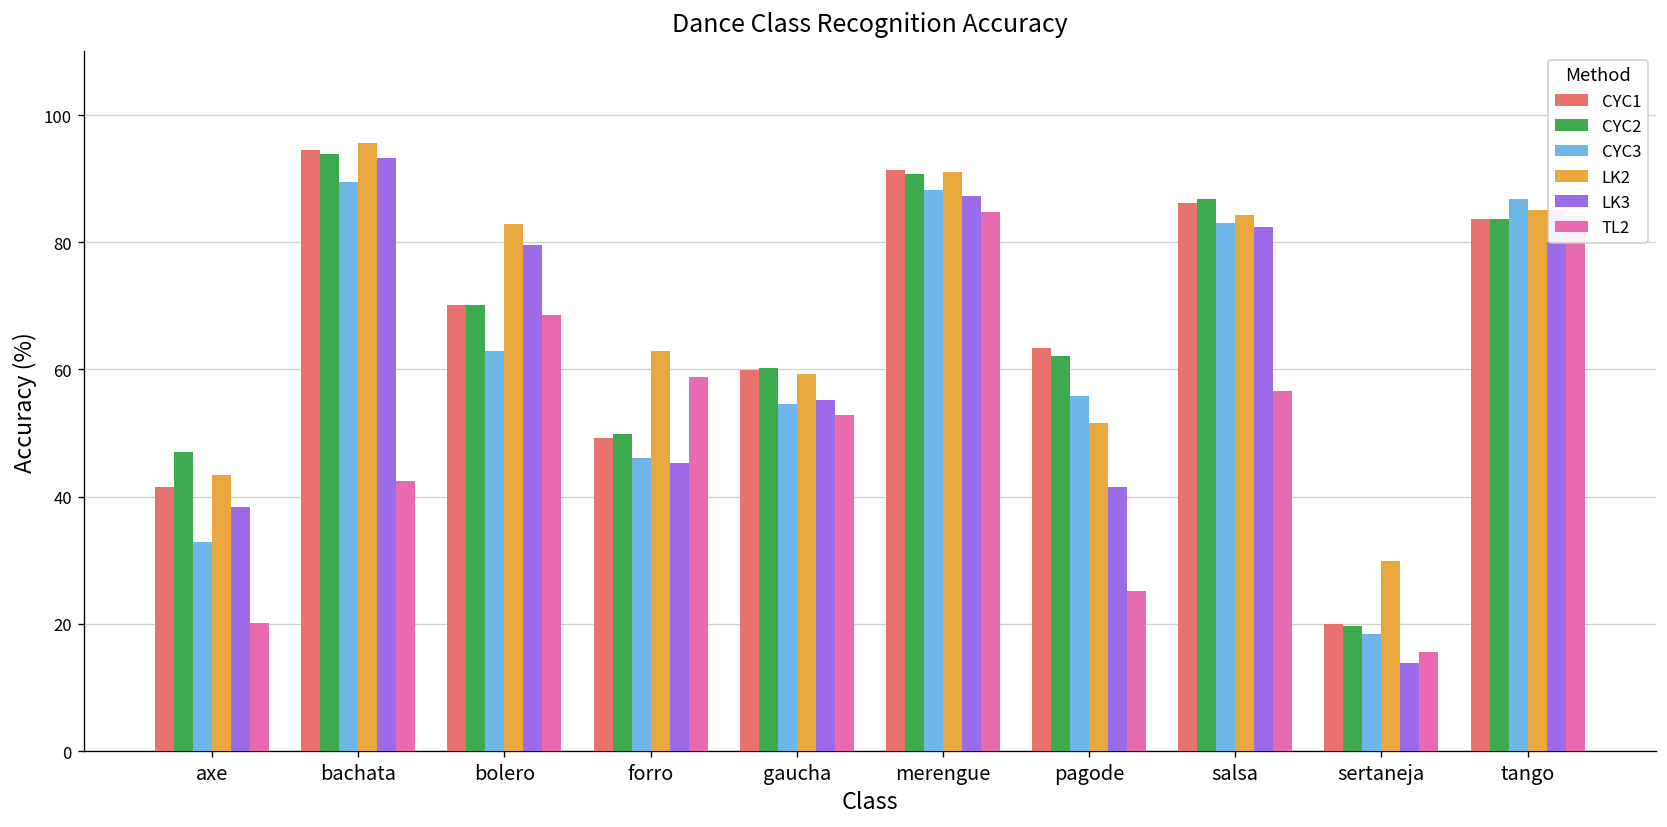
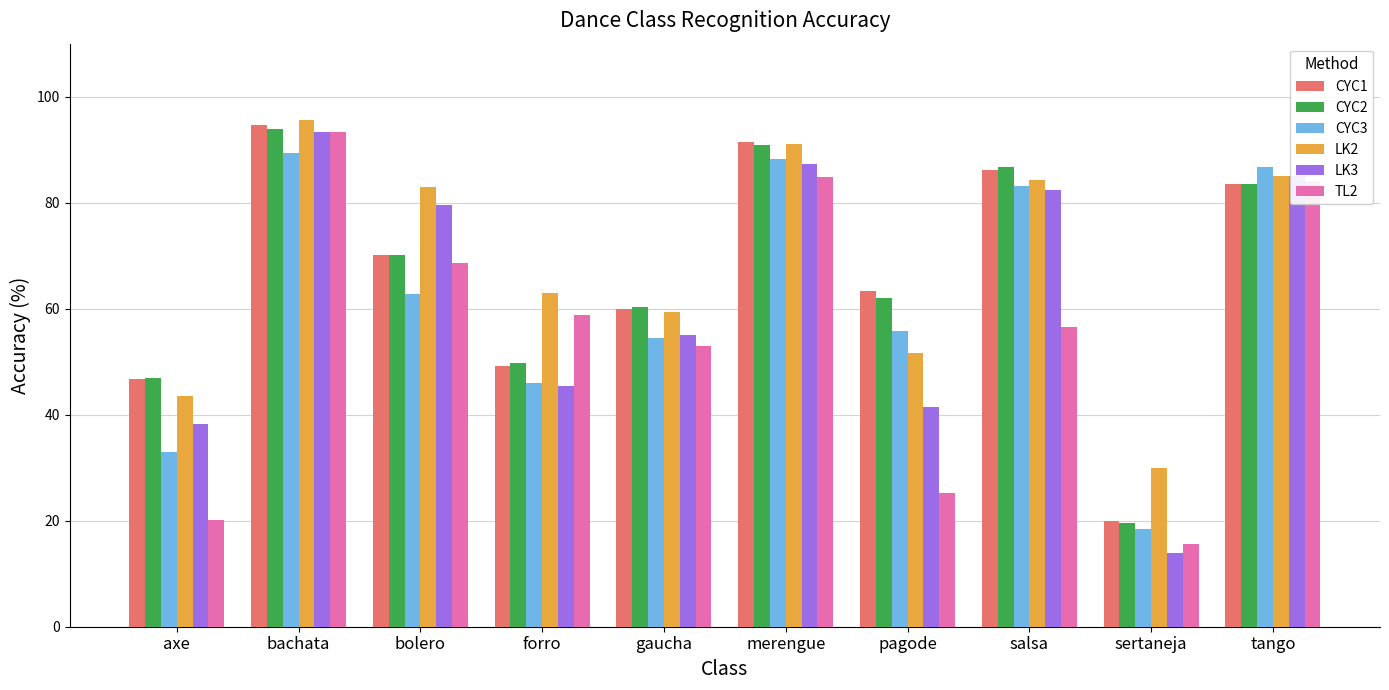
CYC1, axe: 42 -> 47
TL2, bachata: 42 -> 93
